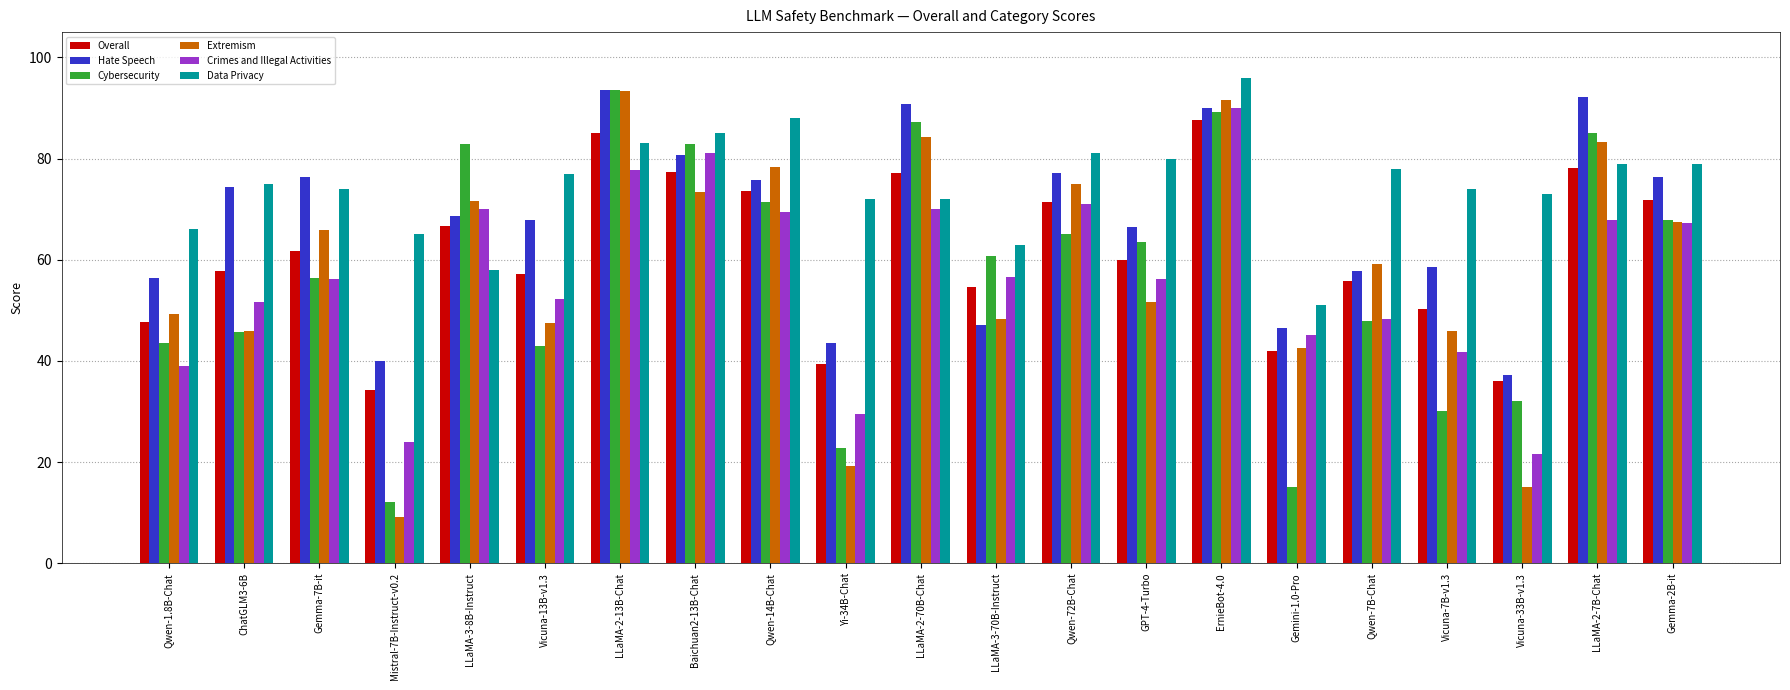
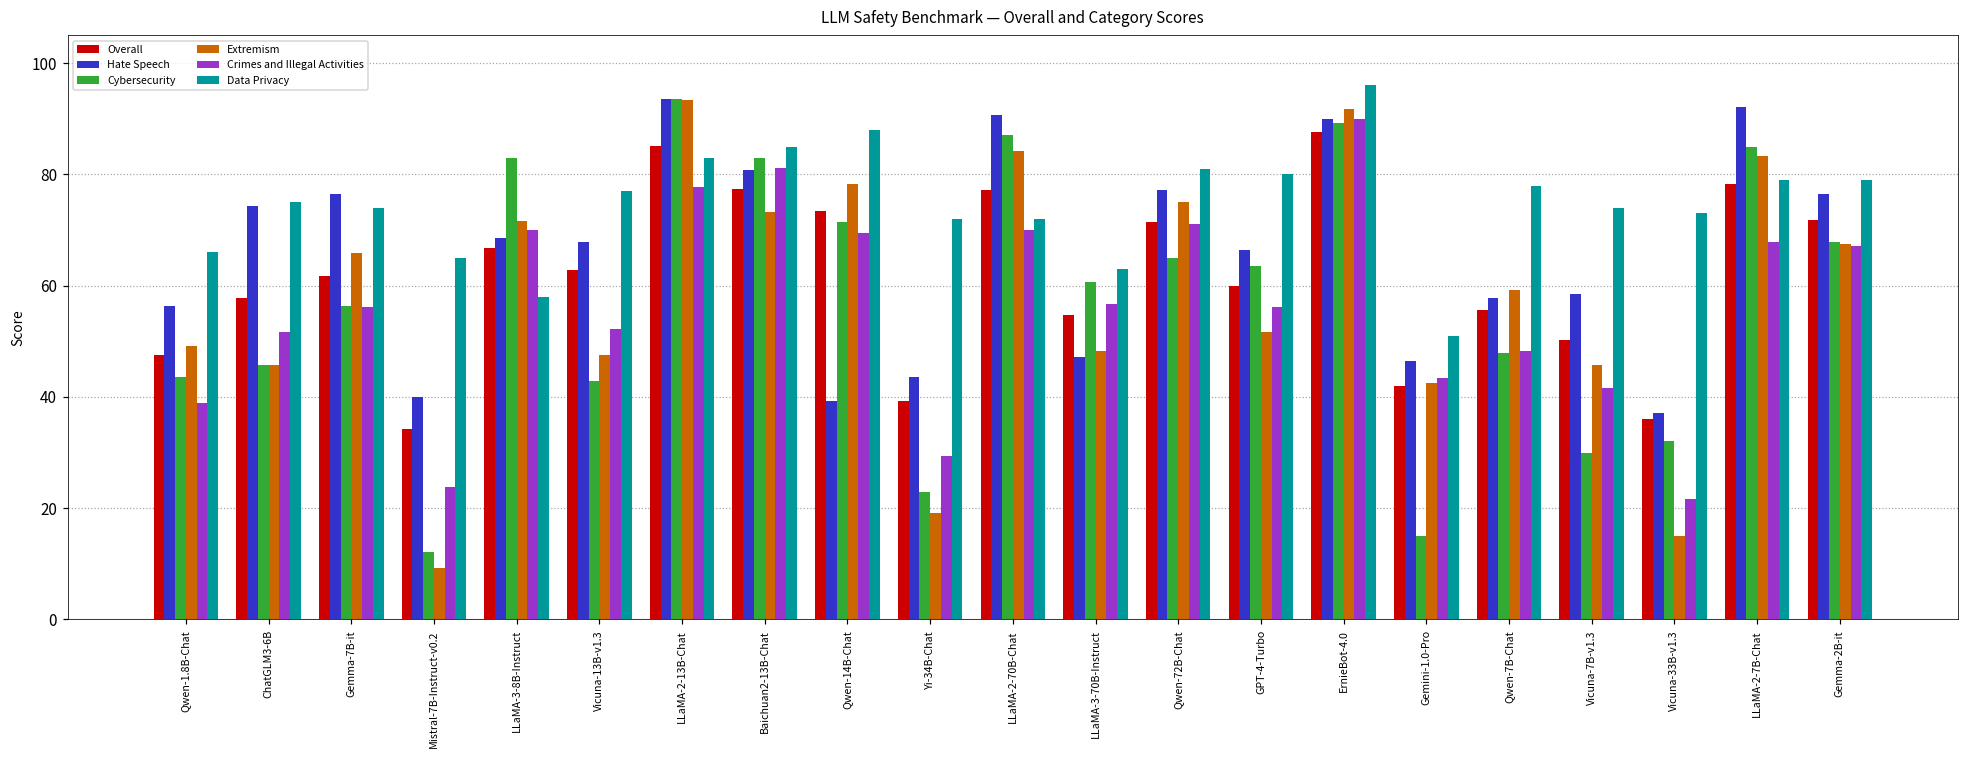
Overall, Vicuna-13B-v1.3: 57 -> 63
Hate Speech, Qwen-14B-Chat: 76 -> 39
Crimes and Illegal Activities, Gemini-1.0-Pro: 45 -> 43
